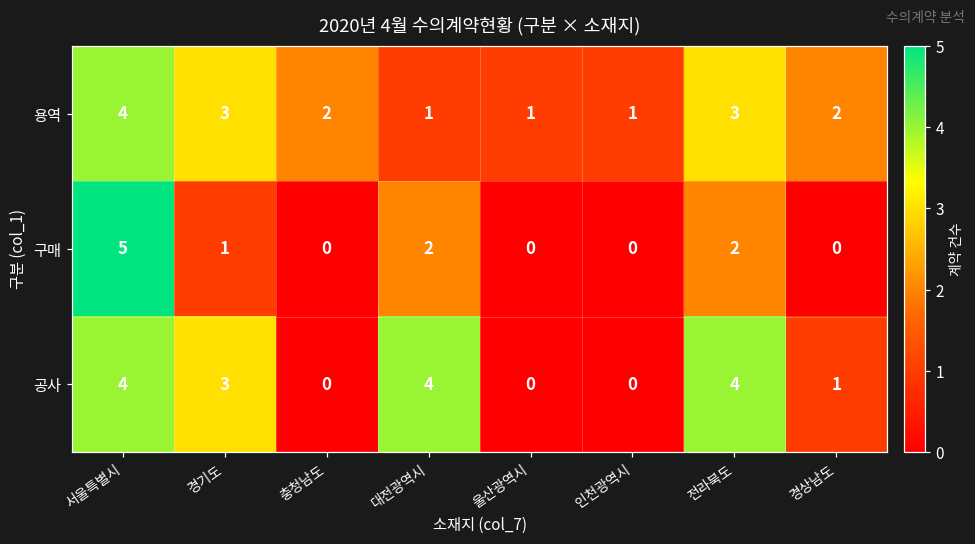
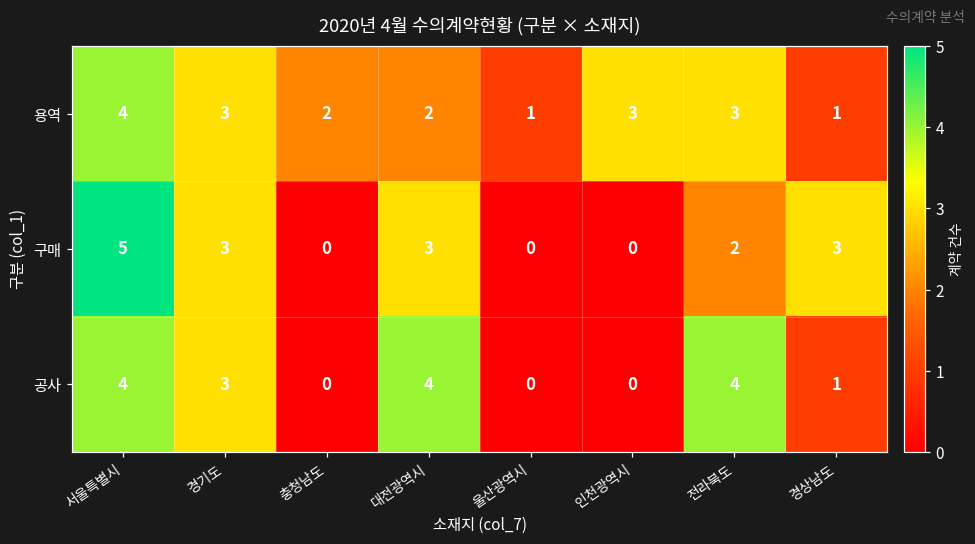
용역, 대전광역시: 1 -> 2
용역, 인천광역시: 1 -> 3
용역, 경상남도: 2 -> 1
구매, 경기도: 1 -> 3
구매, 대전광역시: 2 -> 3
구매, 경상남도: 0 -> 3
